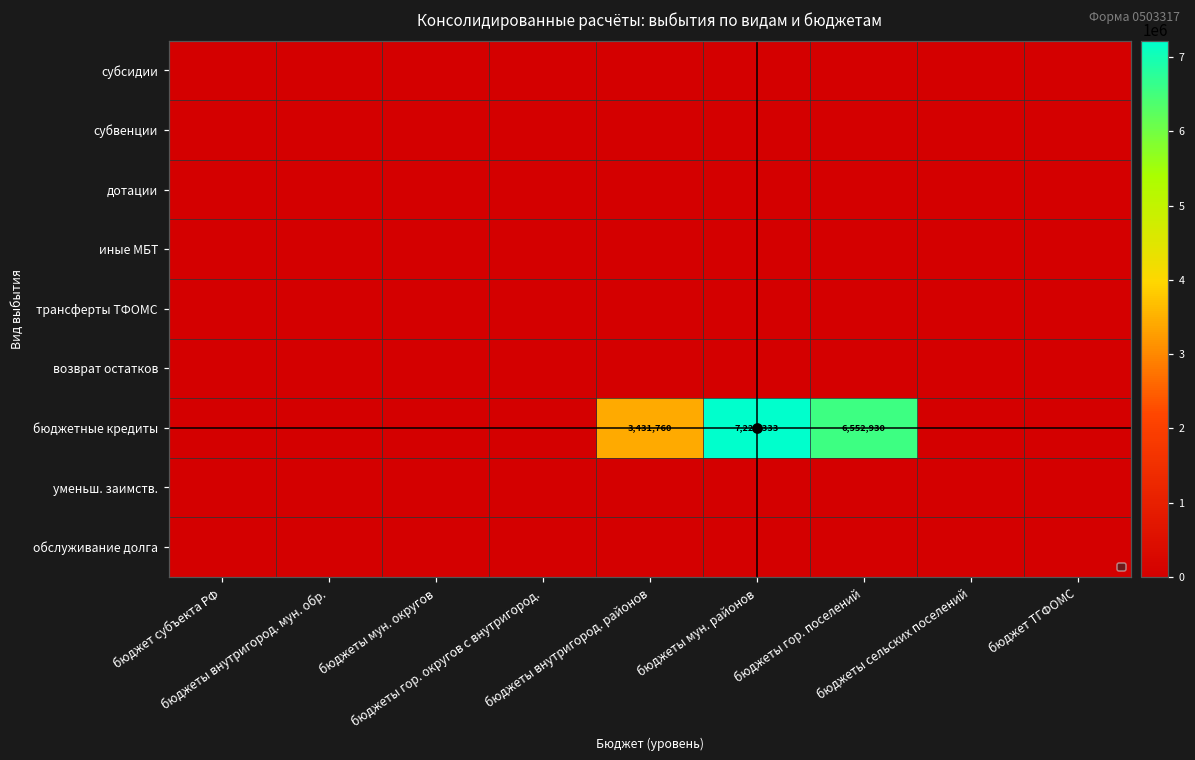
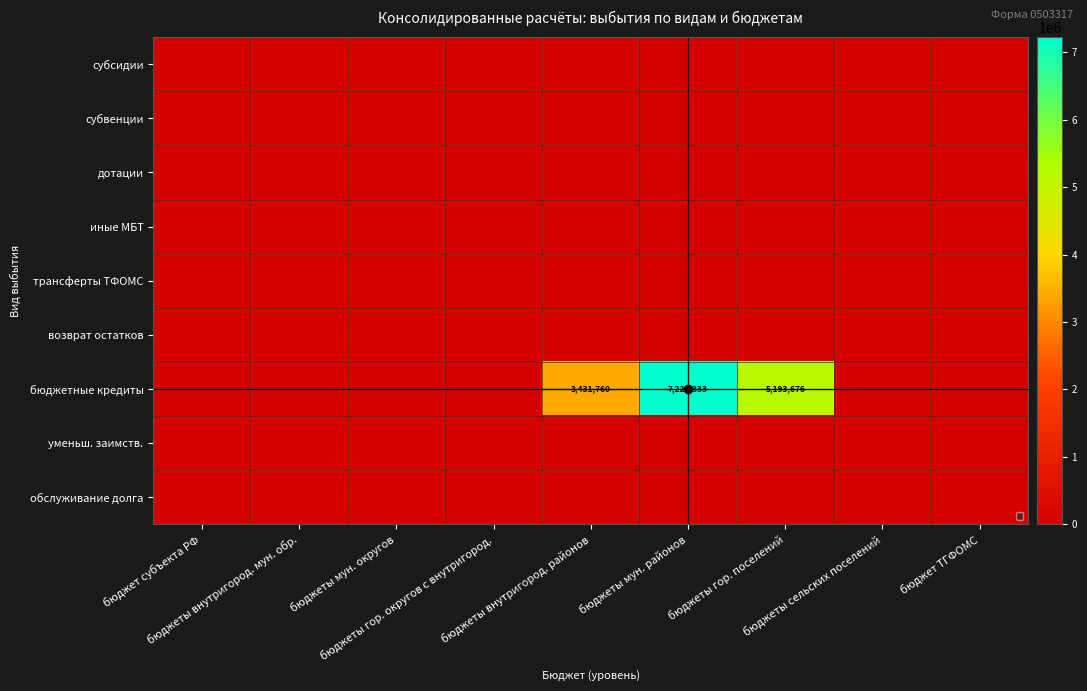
бюджетные кредиты, бюджеты гор. поселений: 6,552,930 -> 5,193,676
